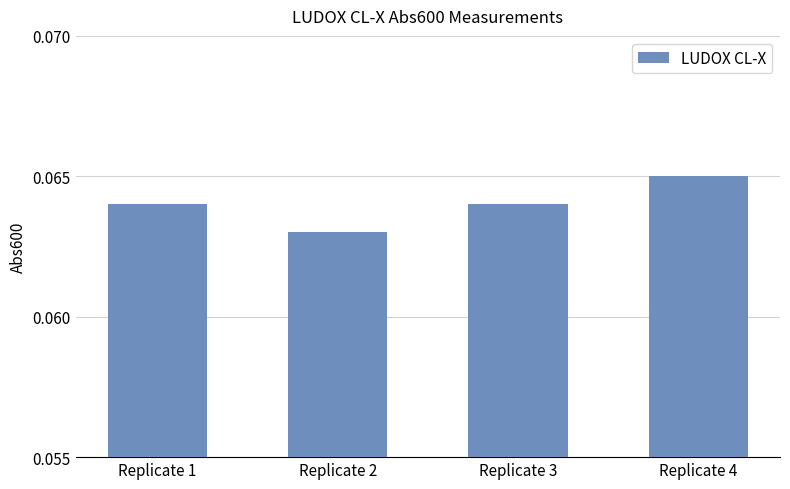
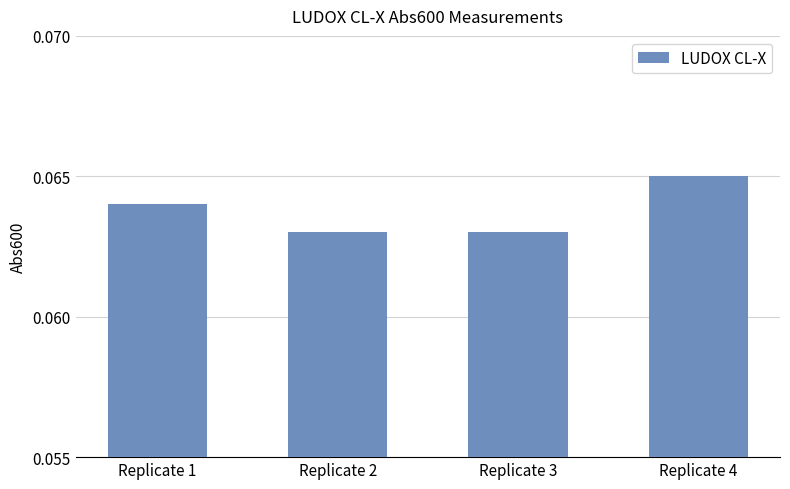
Replicate 3: 0.064 -> 0.063
